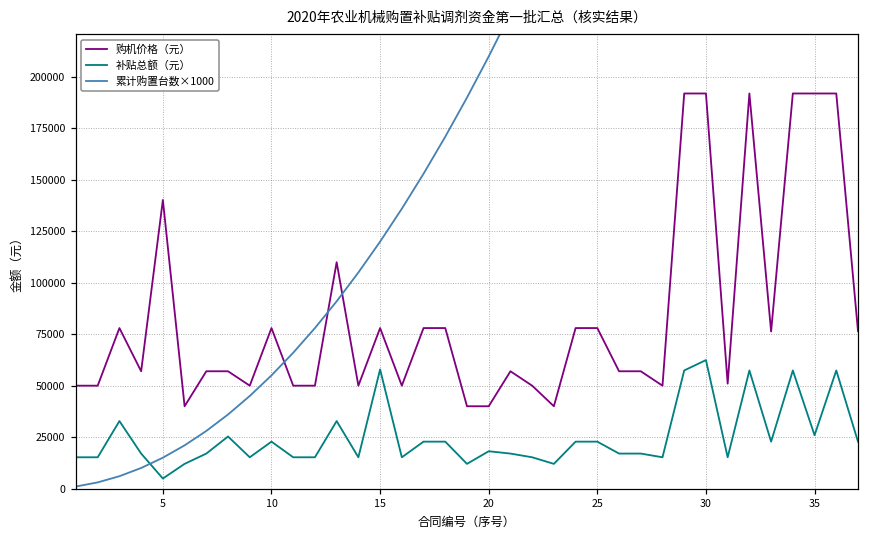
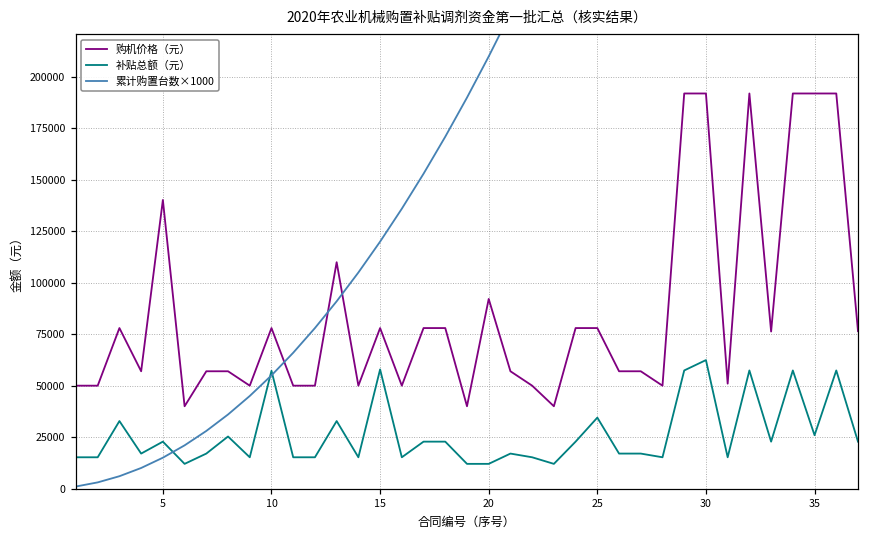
补贴总额（元）, 5: 5000 -> 23000
补贴总额（元）, 10: 23000 -> 57000
购机价格（元）, 20: 40000 -> 92000
补贴总额（元）, 20: 18000 -> 12000
补贴总额（元）, 25: 23000 -> 34000
